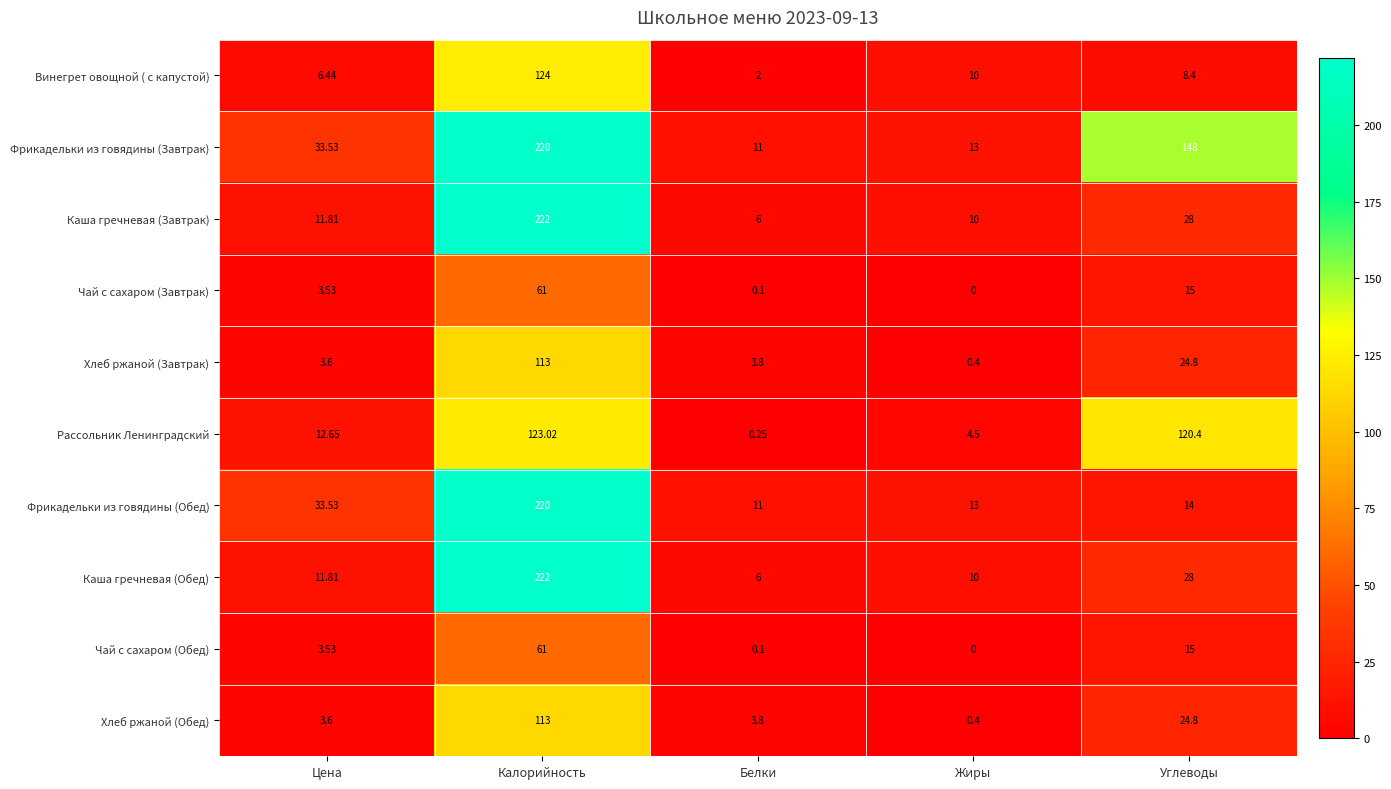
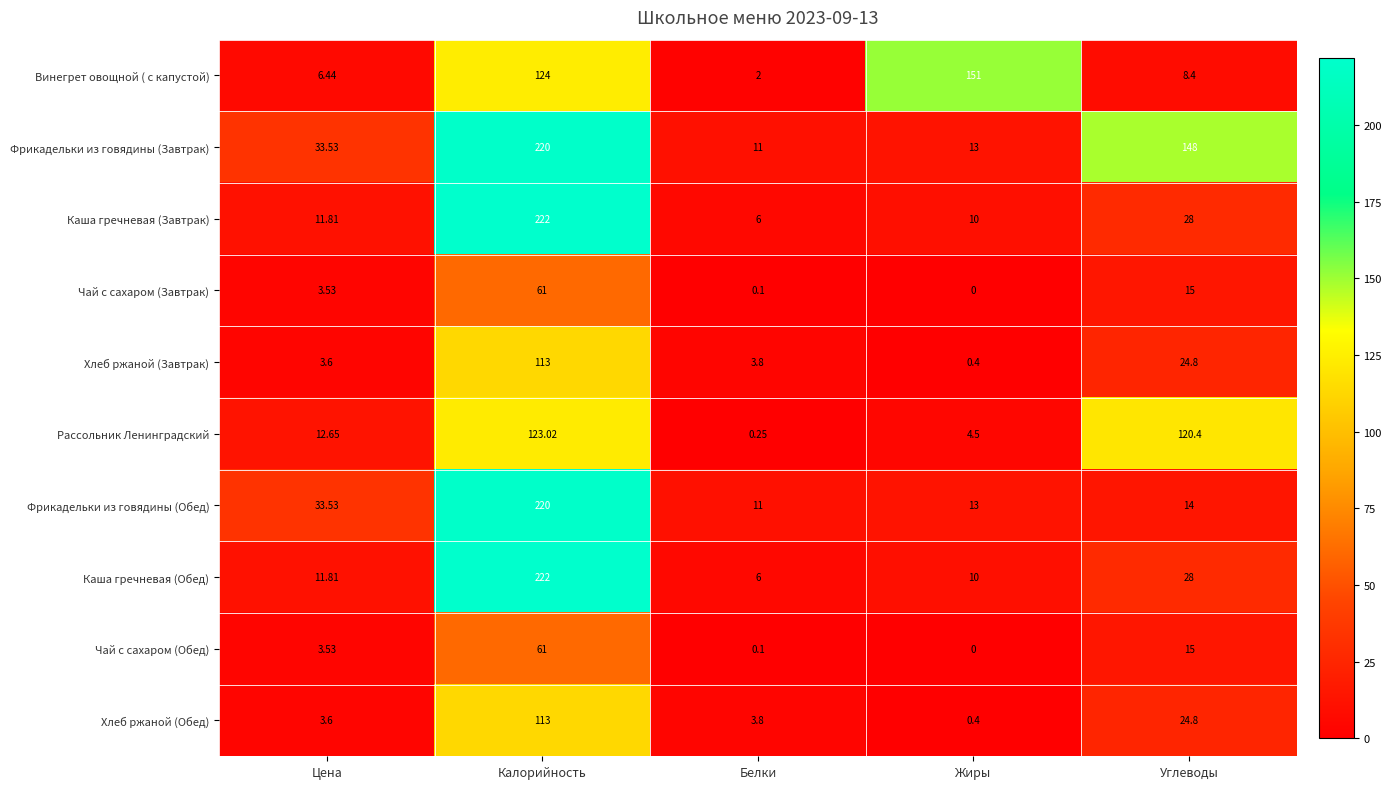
Винегрет овощной ( с капустой), Жиры: 10 -> 151
